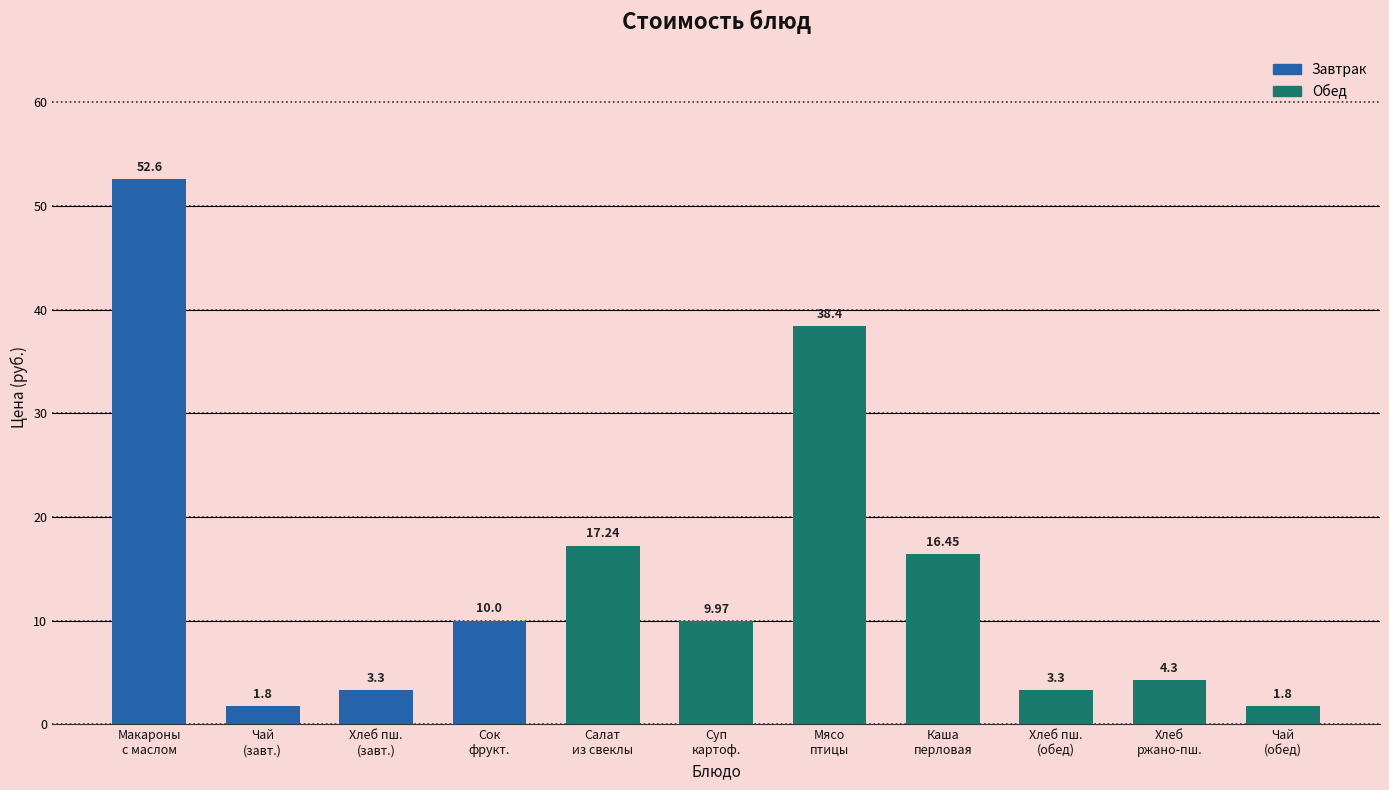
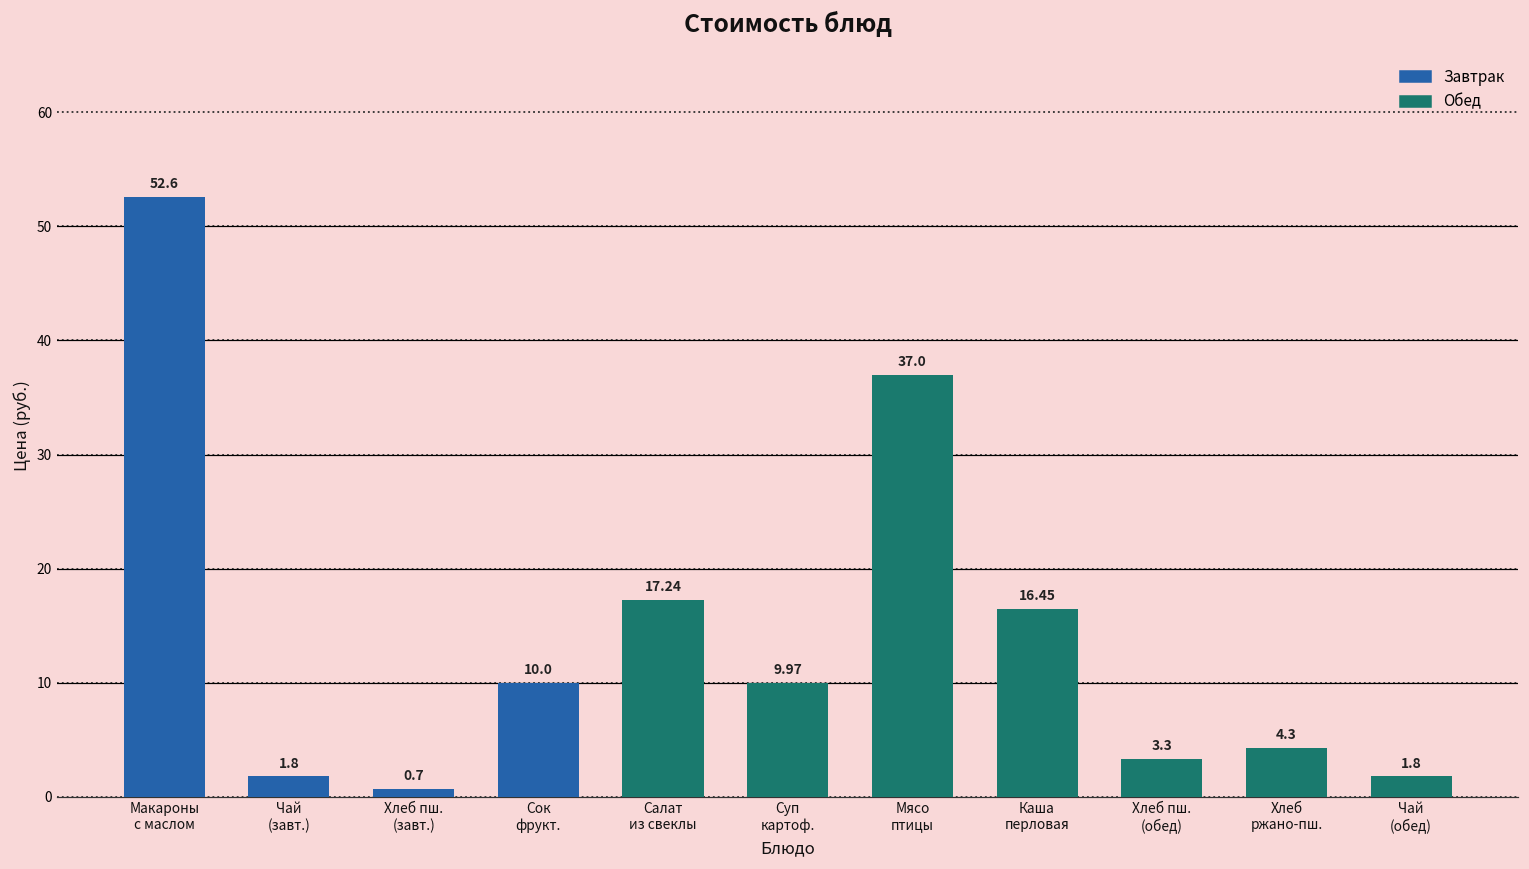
Завтрак, Хлеб пш. (завт.): 3.3 -> 0.7
Обед, Мясо птицы: 38.4 -> 37.0
